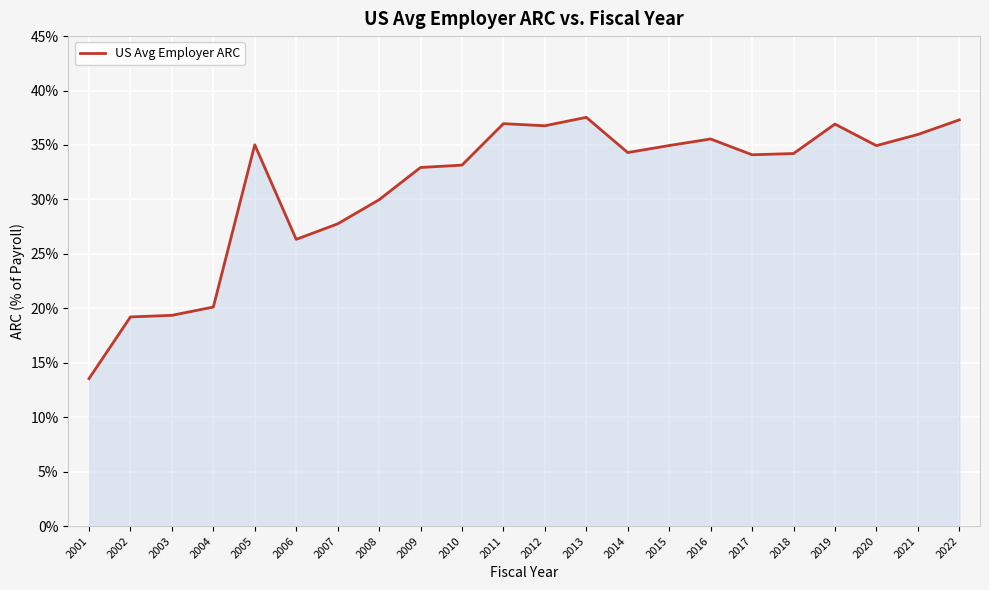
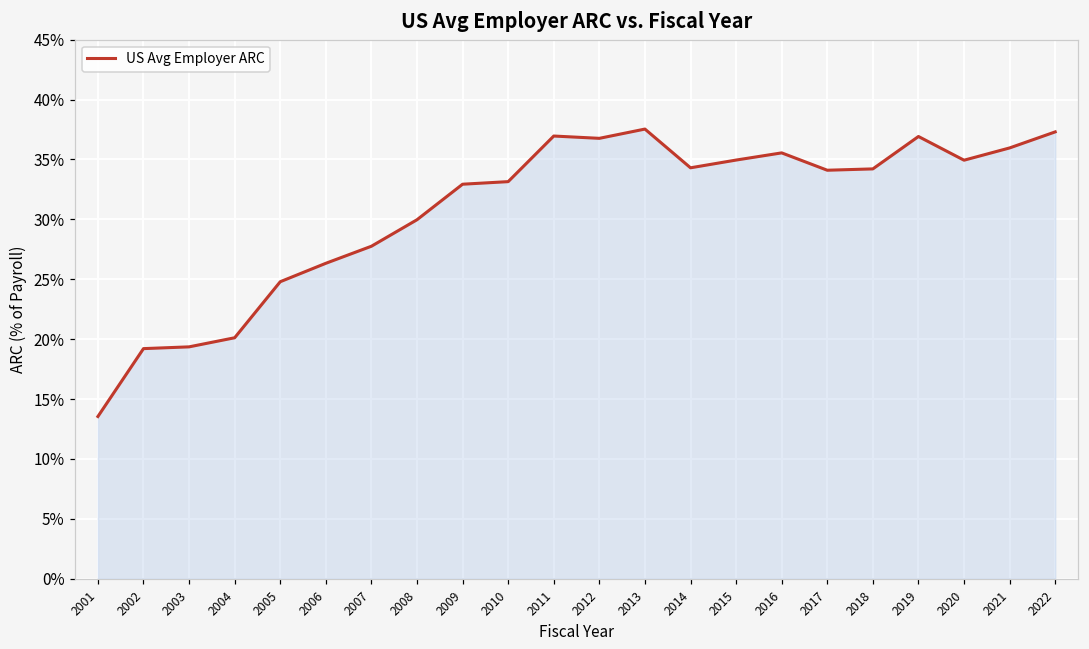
2005: 35.0% -> 24.8%
